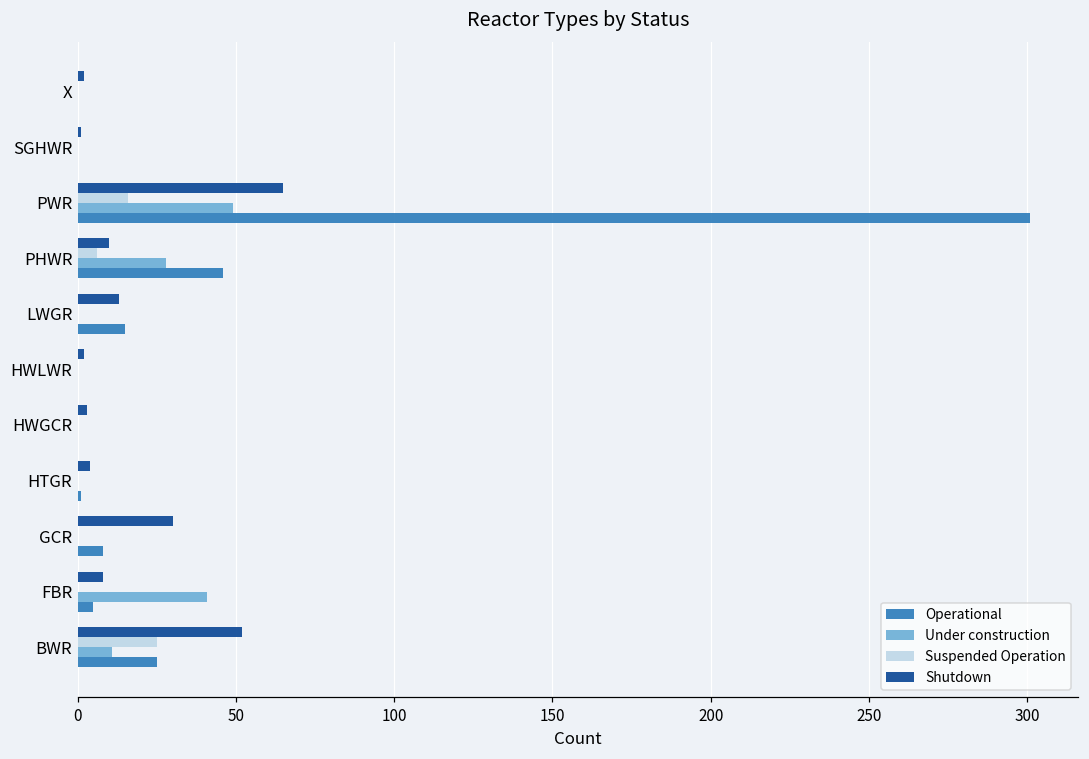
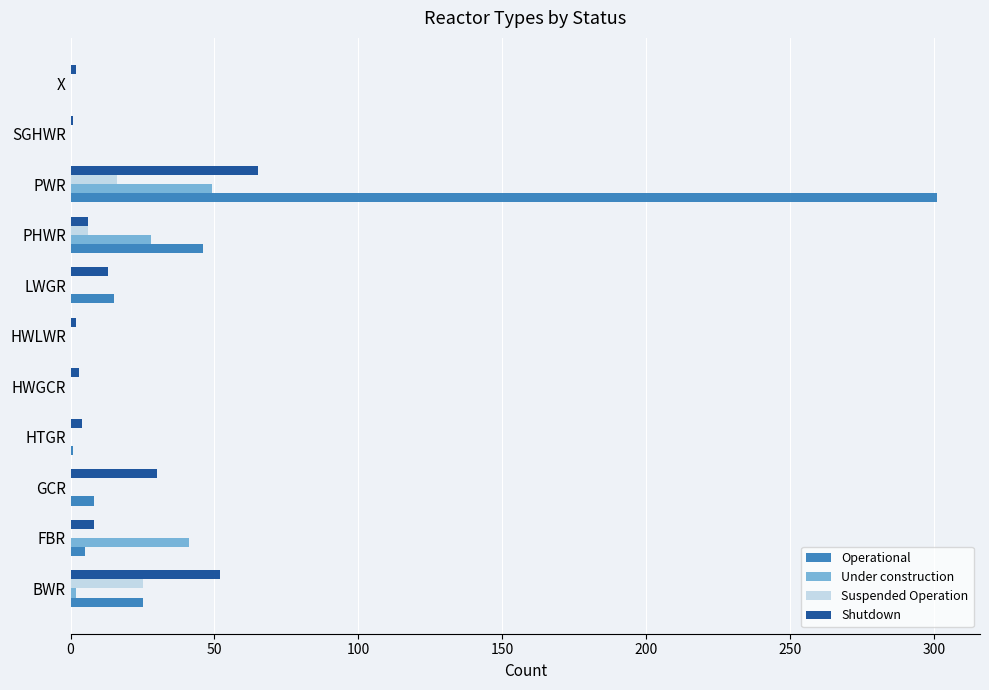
Shutdown, PHWR: 10 -> 6
Under construction, BWR: 11 -> 2
